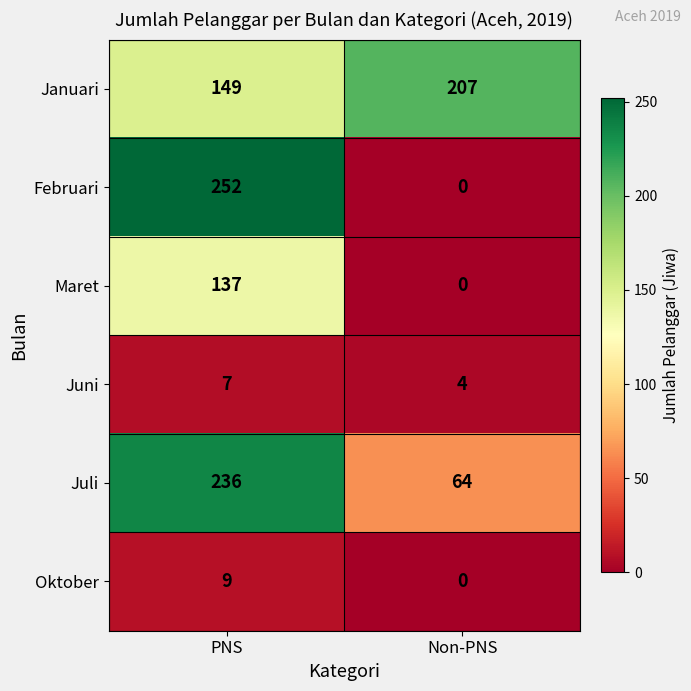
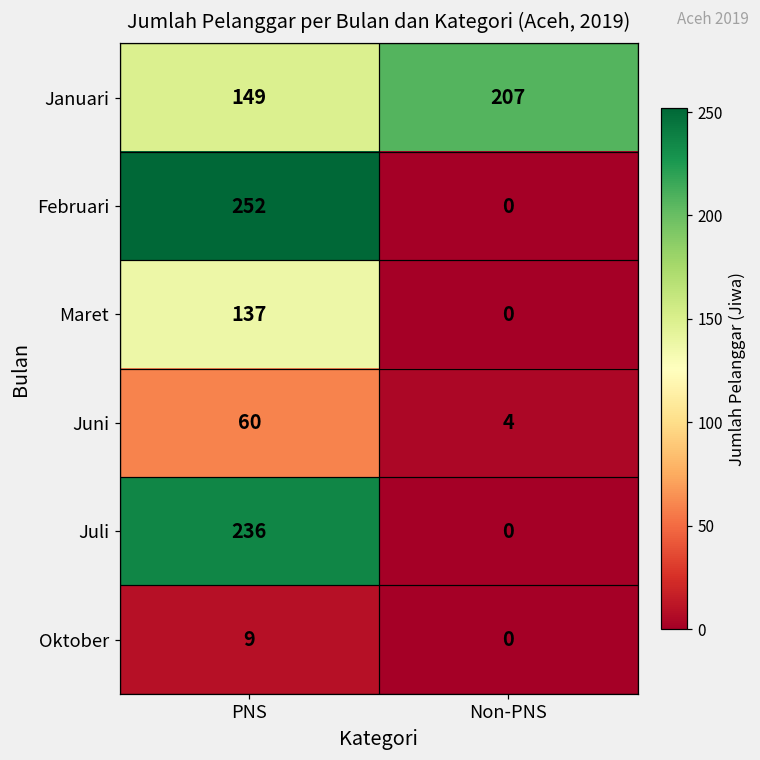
Juni, PNS: 7 -> 60
Juli, Non-PNS: 64 -> 0
